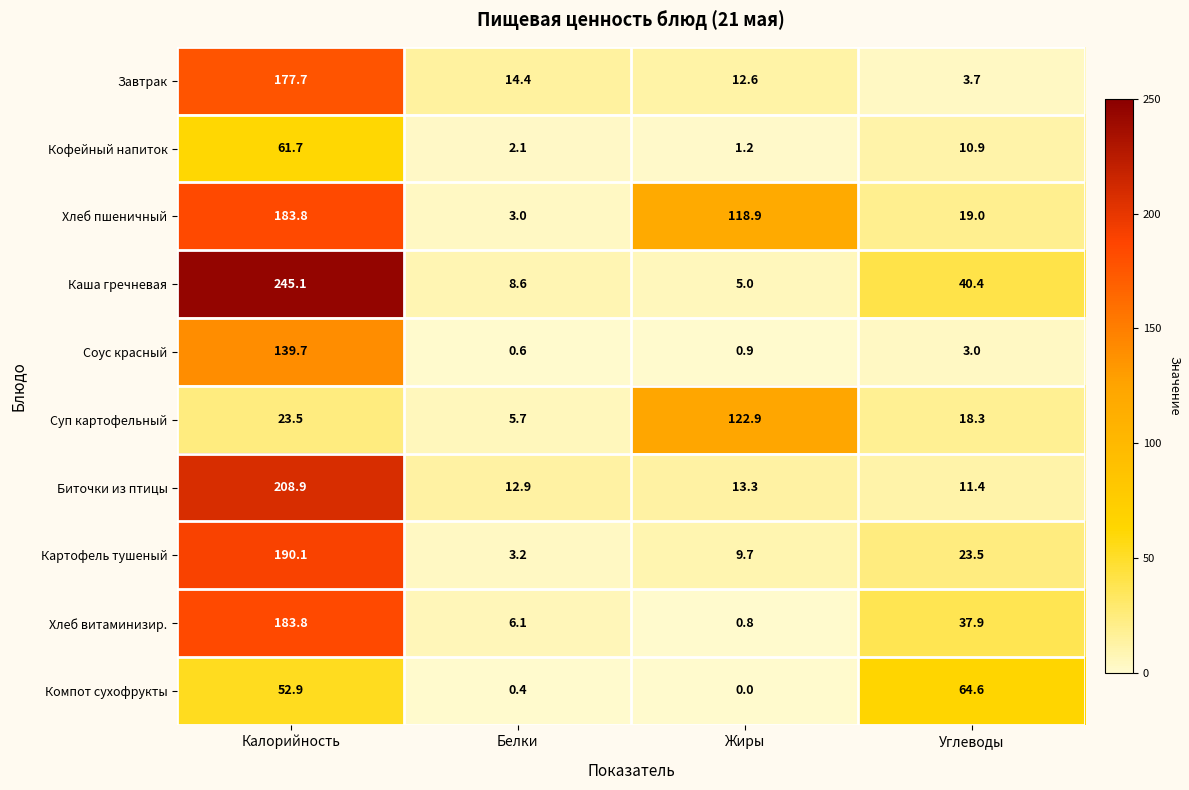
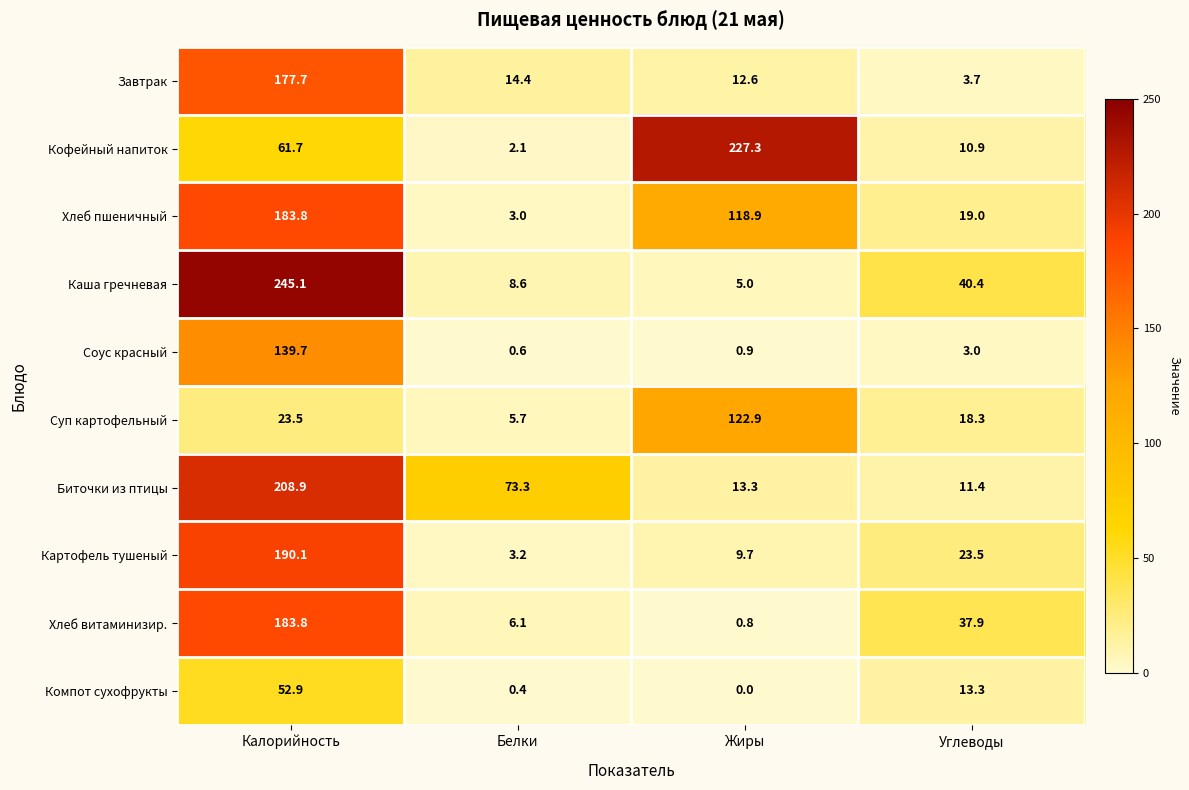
Кофейный напиток, Жиры: 1.2 -> 227.3
Биточки из птицы, Белки: 12.9 -> 73.3
Компот сухофрукты, Углеводы: 64.6 -> 13.3
